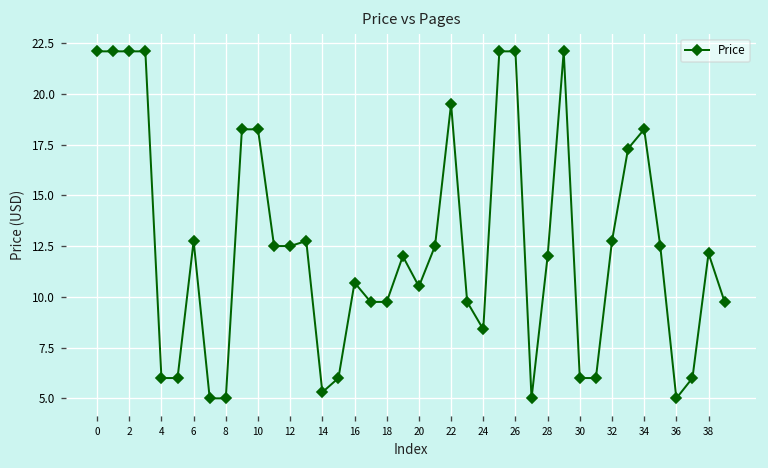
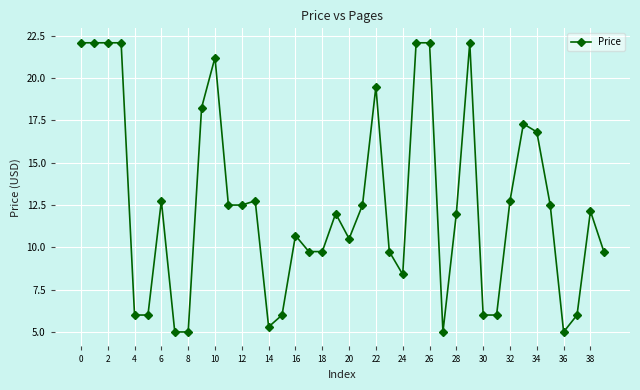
10: 18.3 -> 21.2
34: 18.3 -> 16.8
